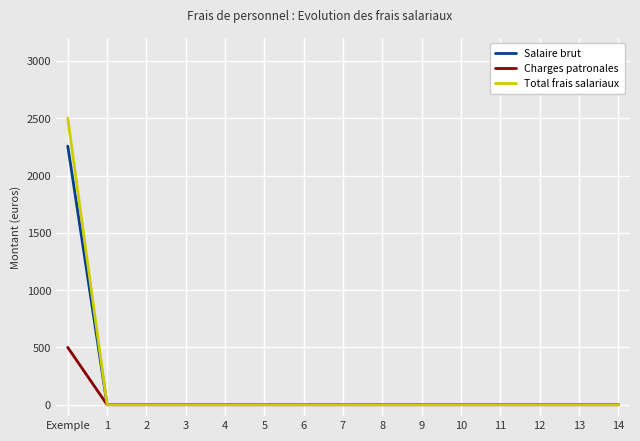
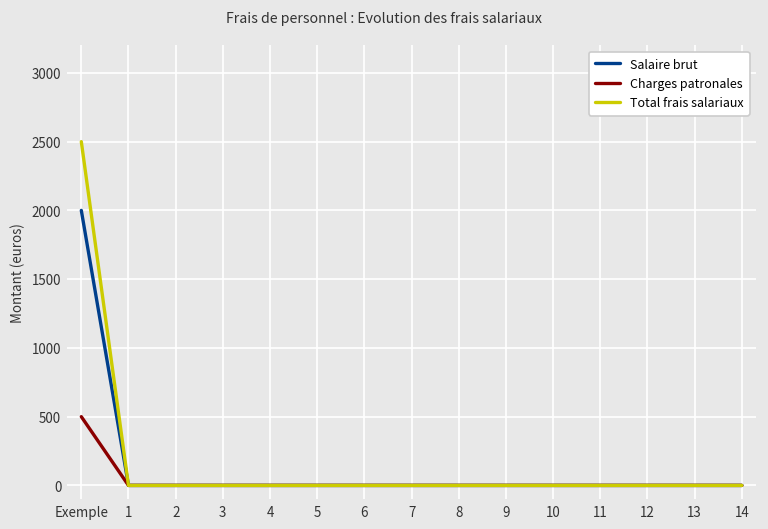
Salaire brut, Exemple: 2260 -> 2000
